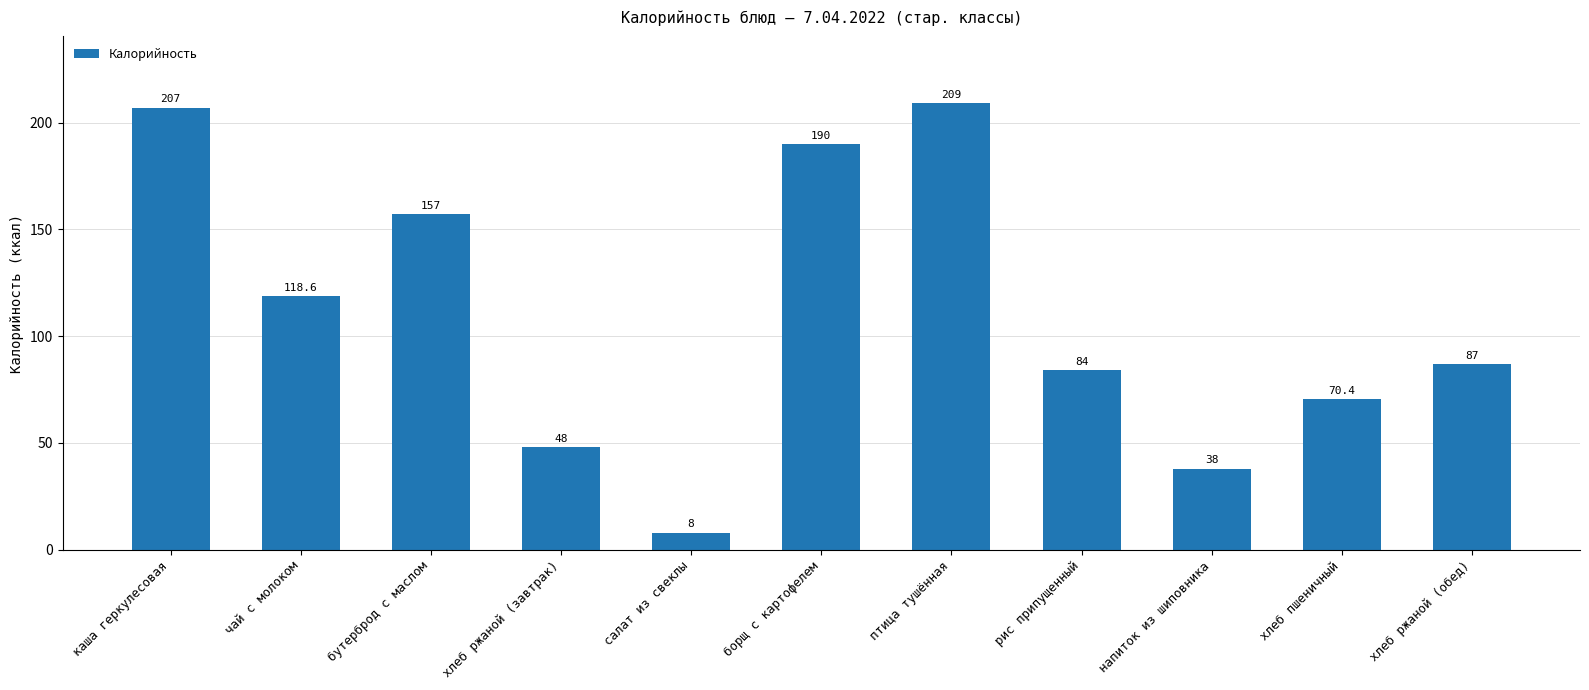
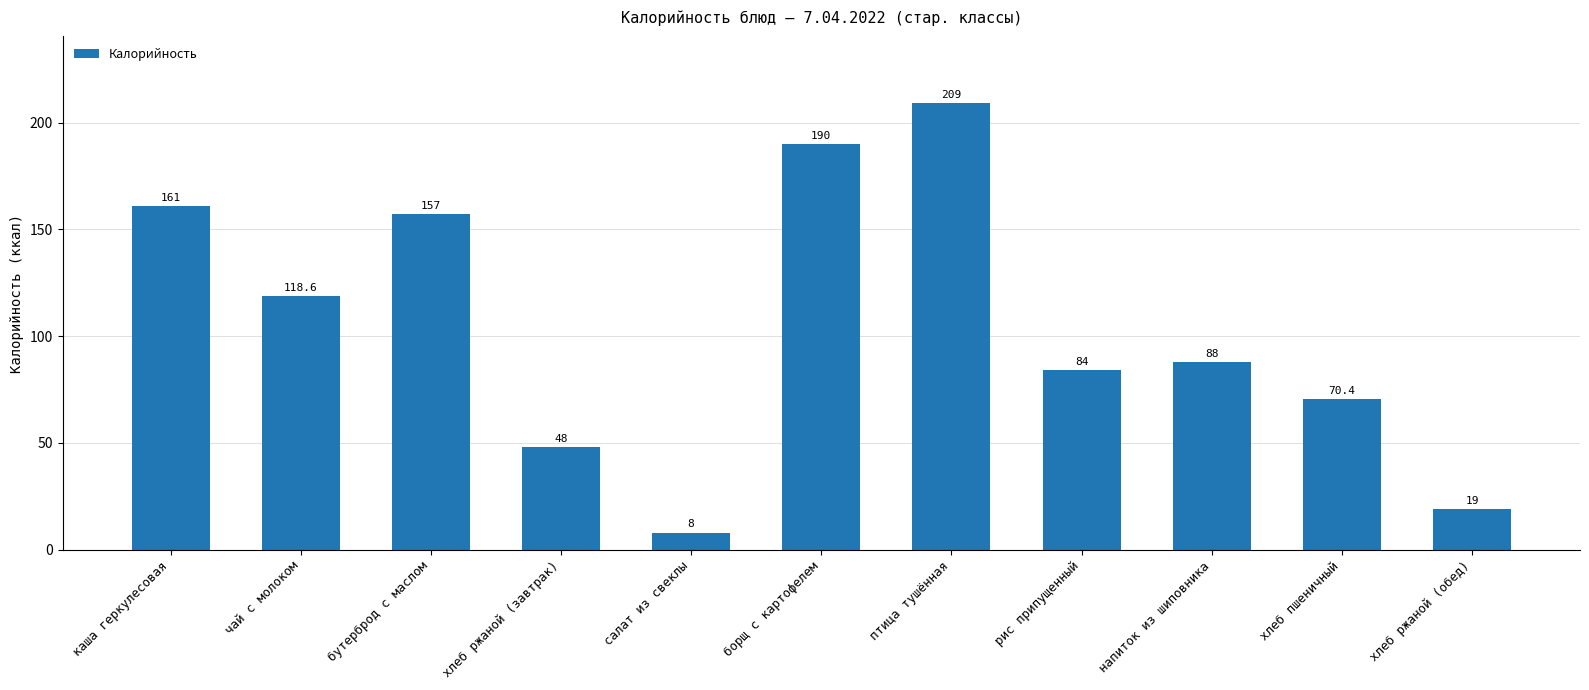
каша геркулесовая: 207 -> 161
напиток из шиповника: 38 -> 88
хлеб ржаной (обед): 87 -> 19
